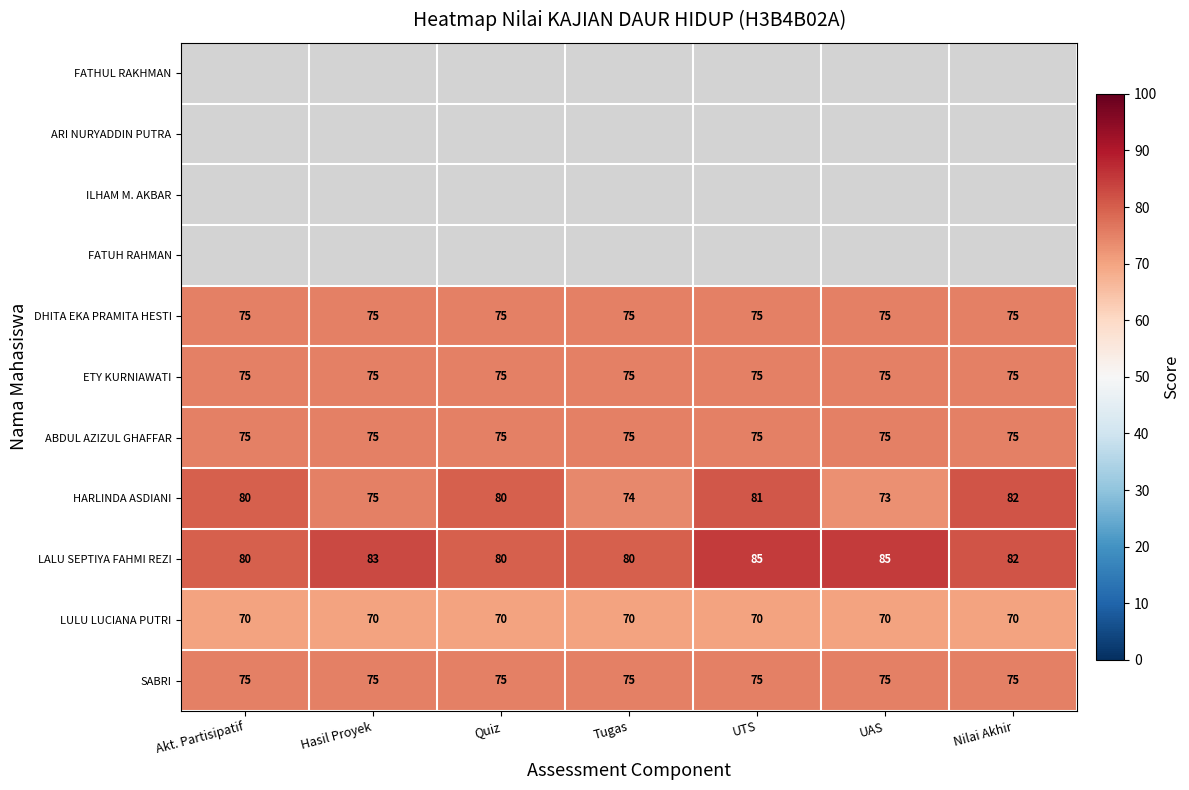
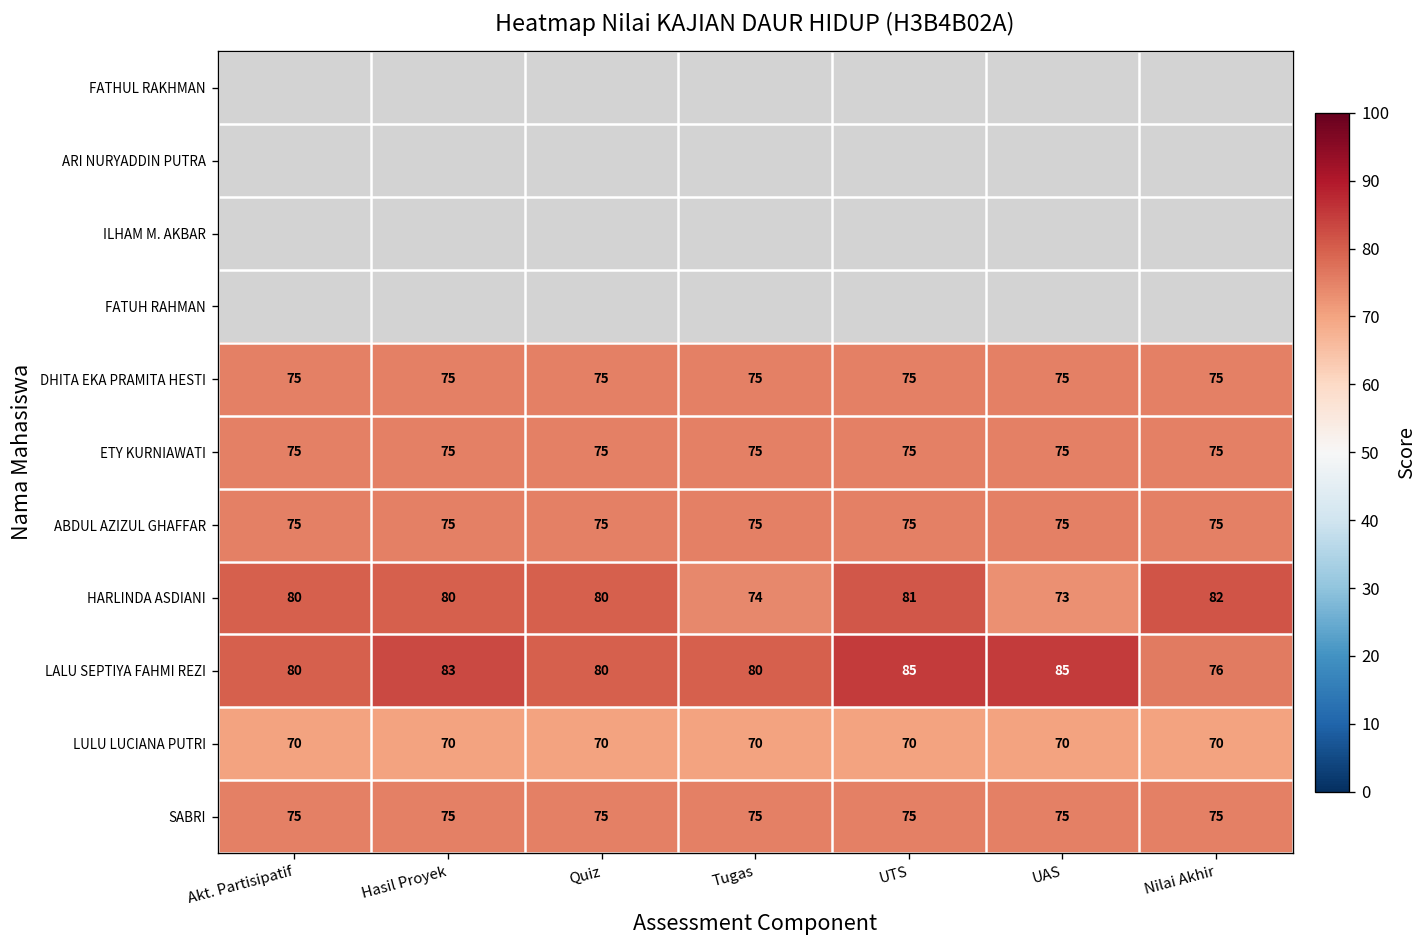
HARLINDA ASDIANI, Hasil Proyek: 75 -> 80
LALU SEPTIYA FAHMI REZI, Nilai Akhir: 82 -> 76
